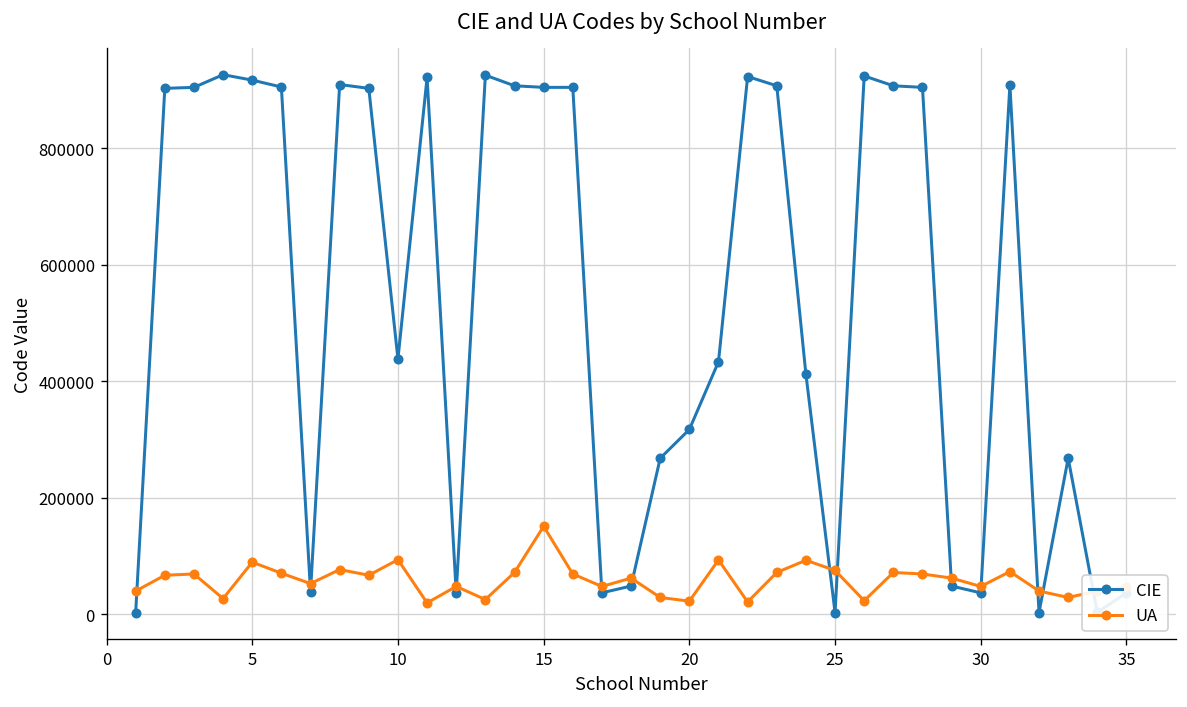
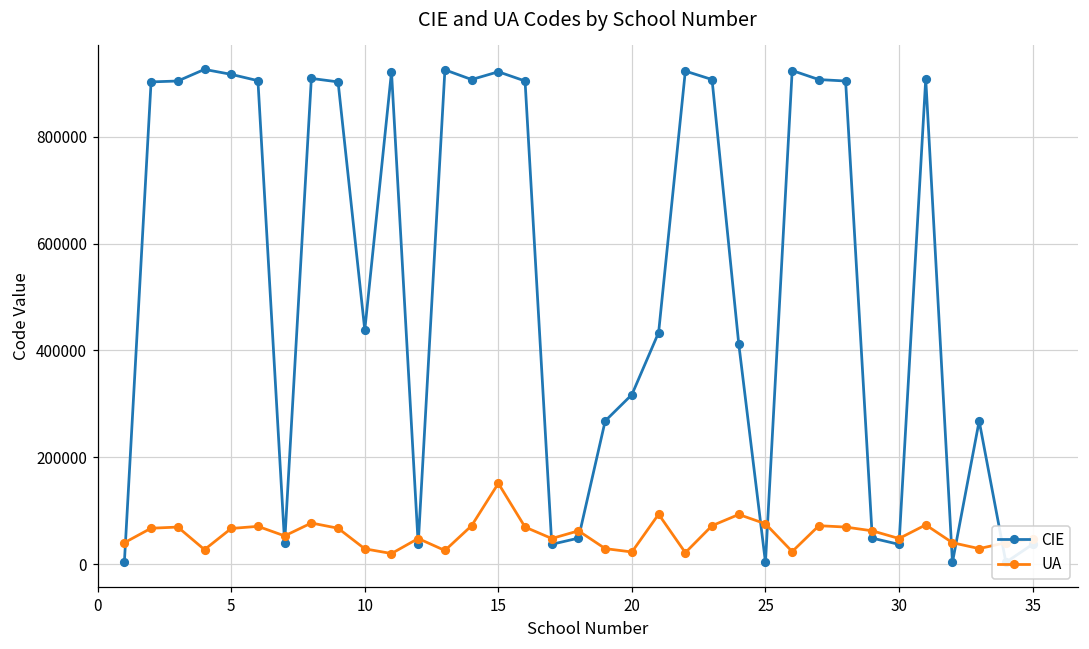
UA, 5: 90000 -> 70000
UA, 10: 90000 -> 30000
CIE, 15: 900000 -> 920000
